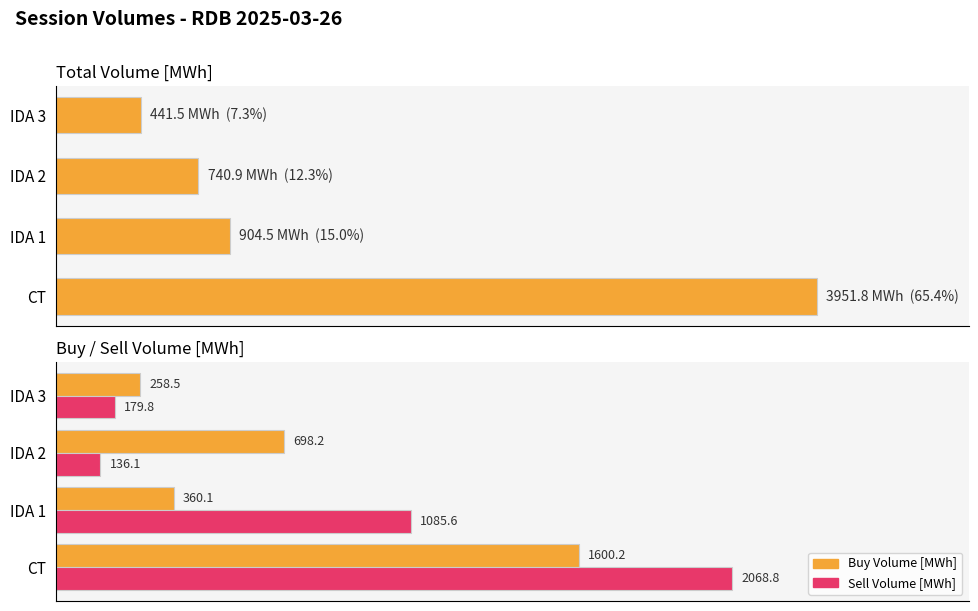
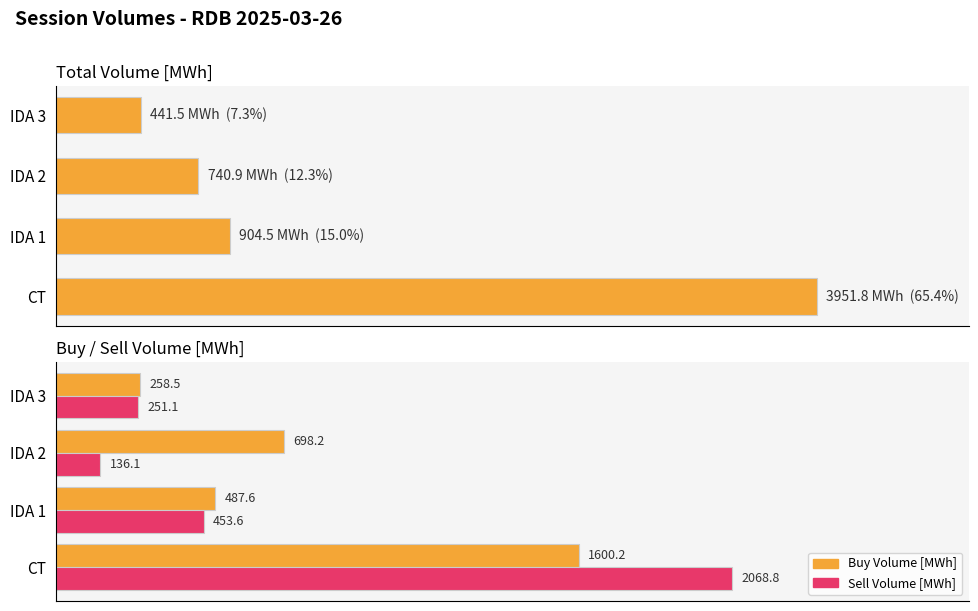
Buy / Sell Volume [MWh], Sell Volume [MWh], IDA 3: 179.8 -> 251.1
Buy / Sell Volume [MWh], Buy Volume [MWh], IDA 1: 360.1 -> 487.6
Buy / Sell Volume [MWh], Sell Volume [MWh], IDA 1: 1085.6 -> 453.6
